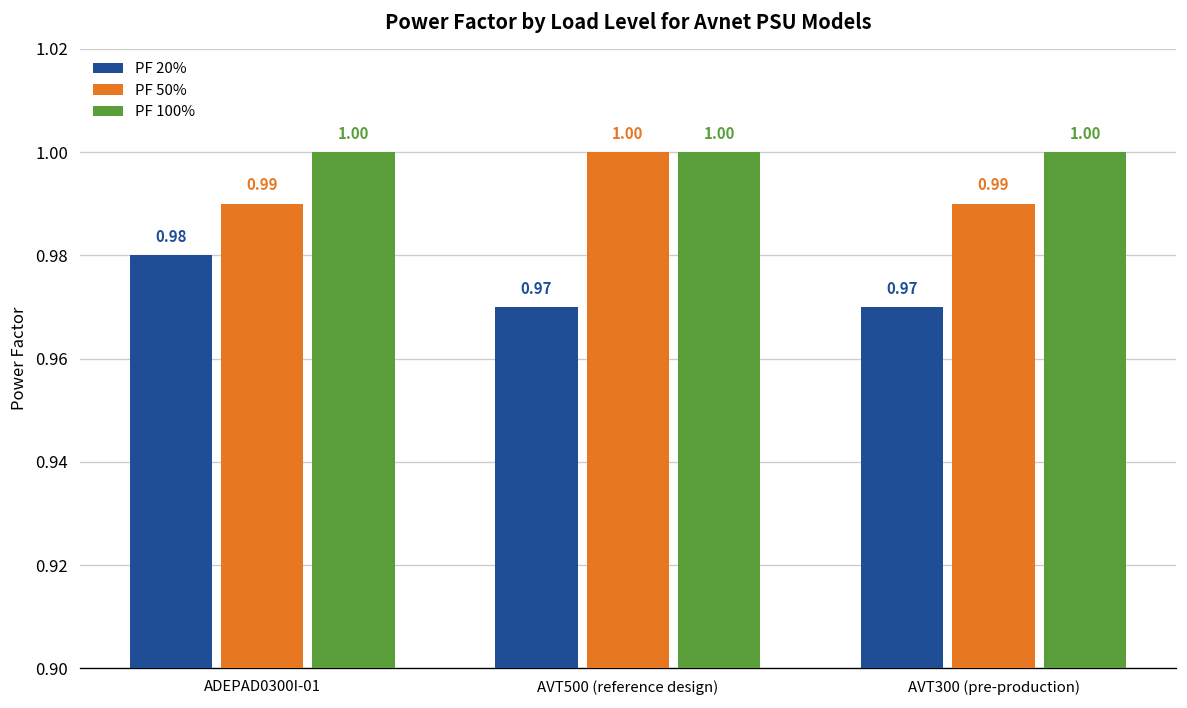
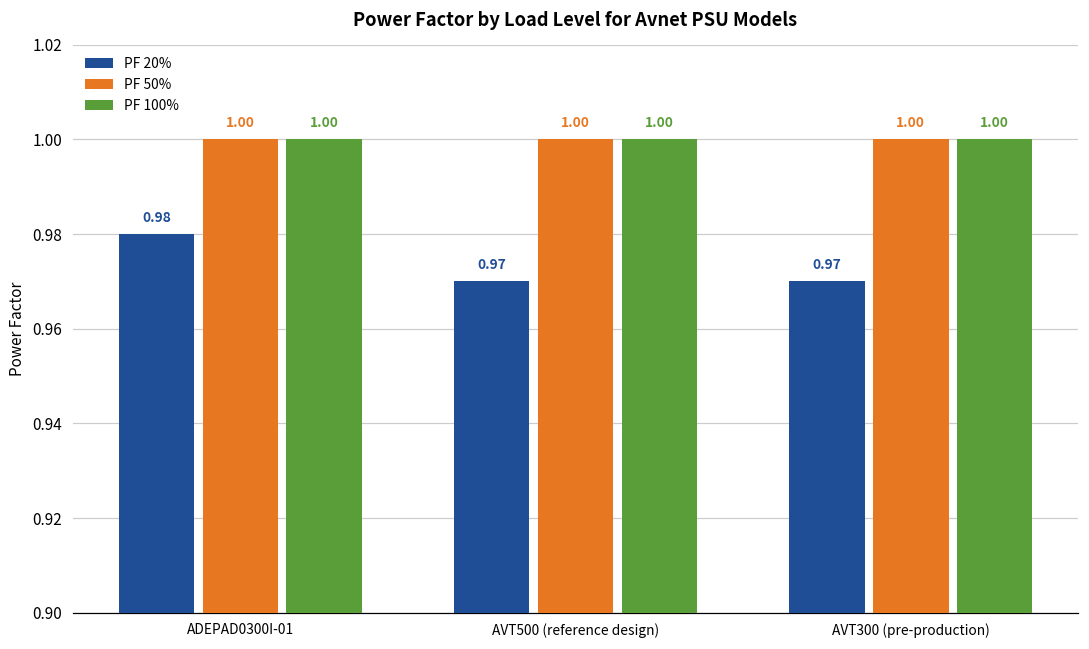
PF 50%, ADEPAD0300I-01: 0.99 -> 1.00
PF 50%, AVT300 (pre-production): 0.99 -> 1.00
